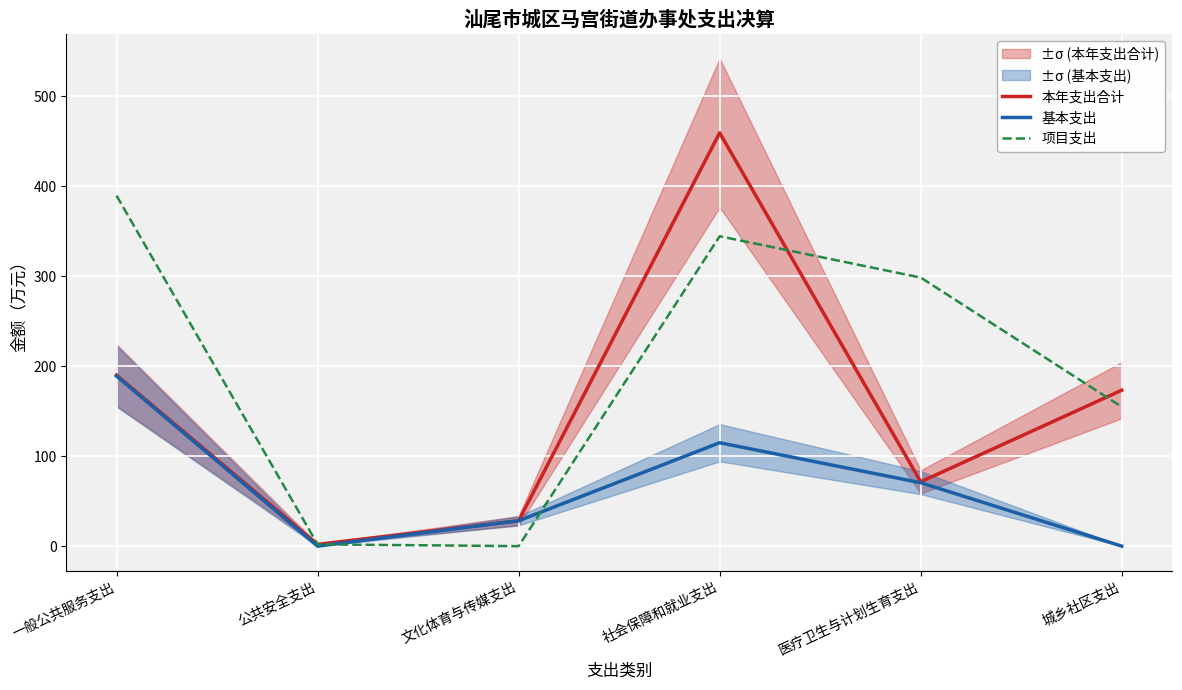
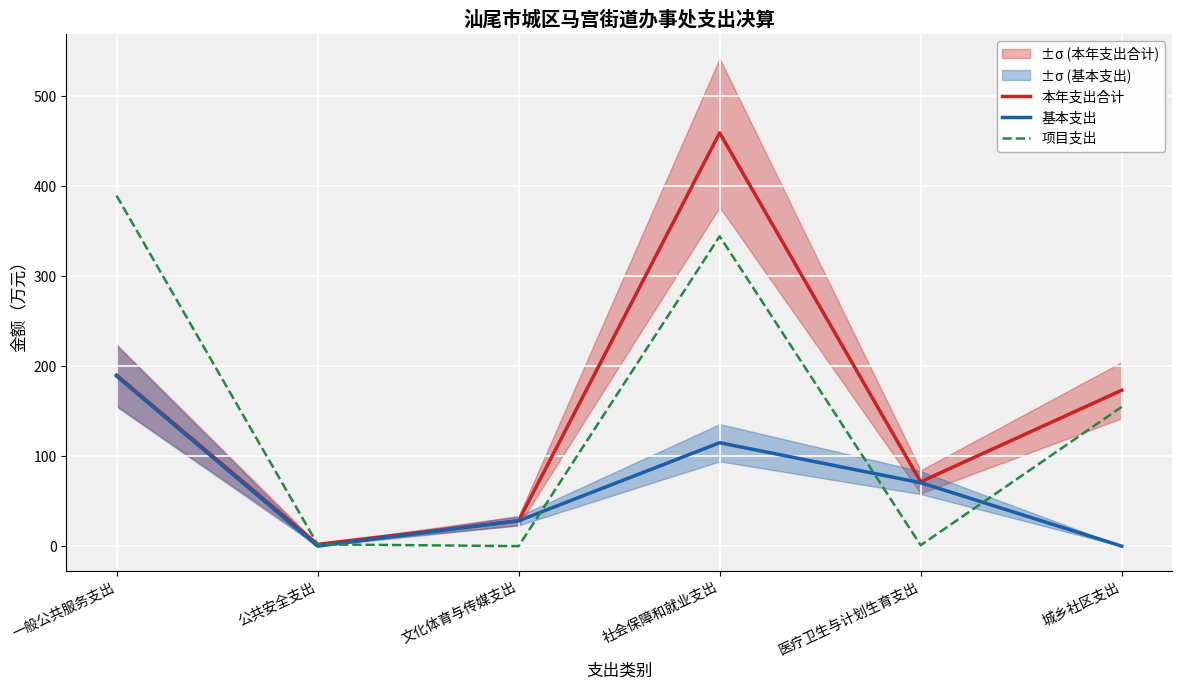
项目支出, 医疗卫生与计划生育支出: 300 -> 0
